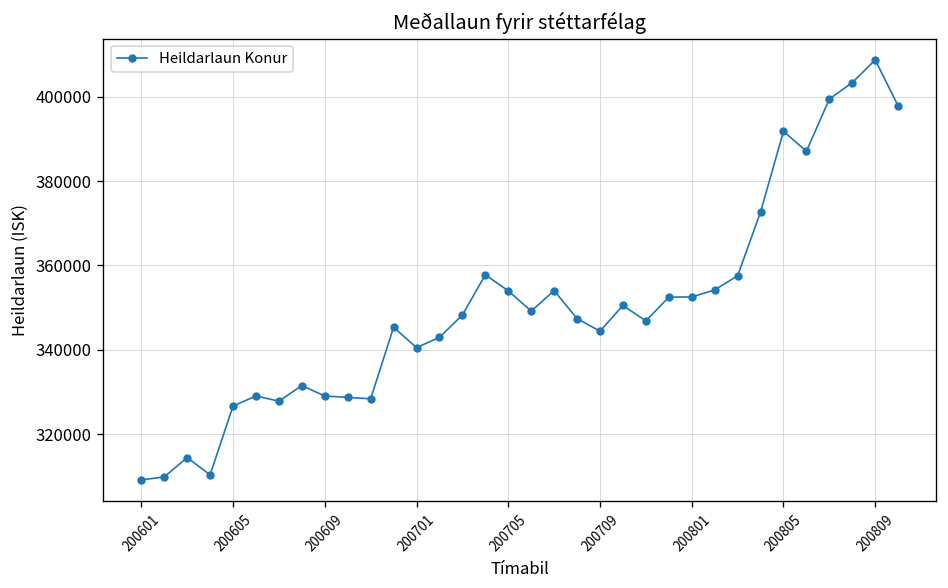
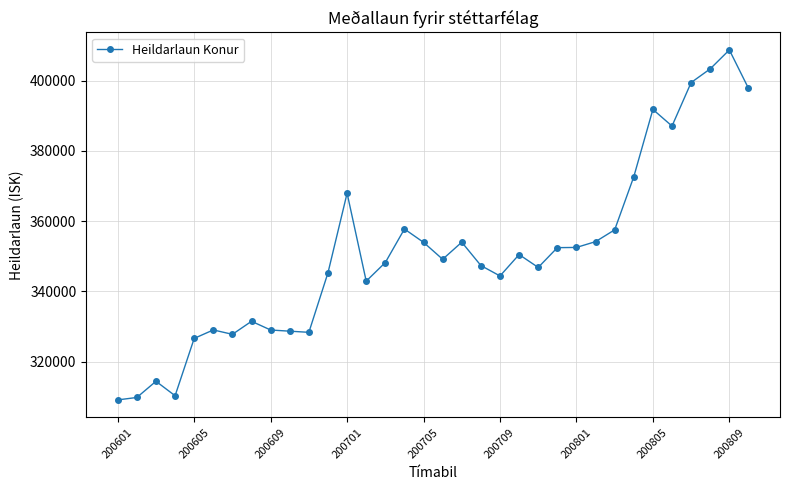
200701: 341000 -> 368000
